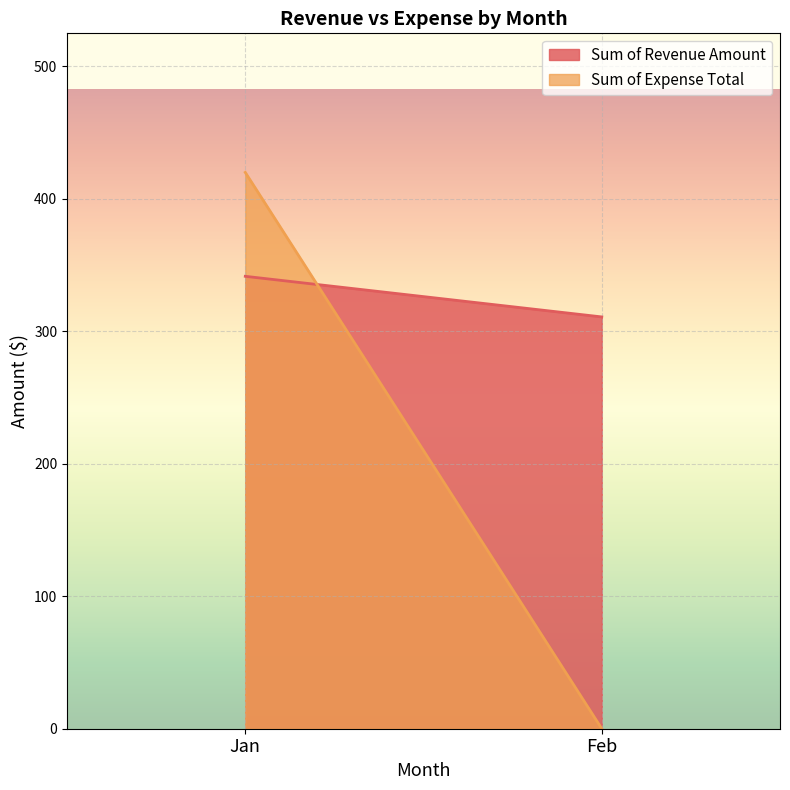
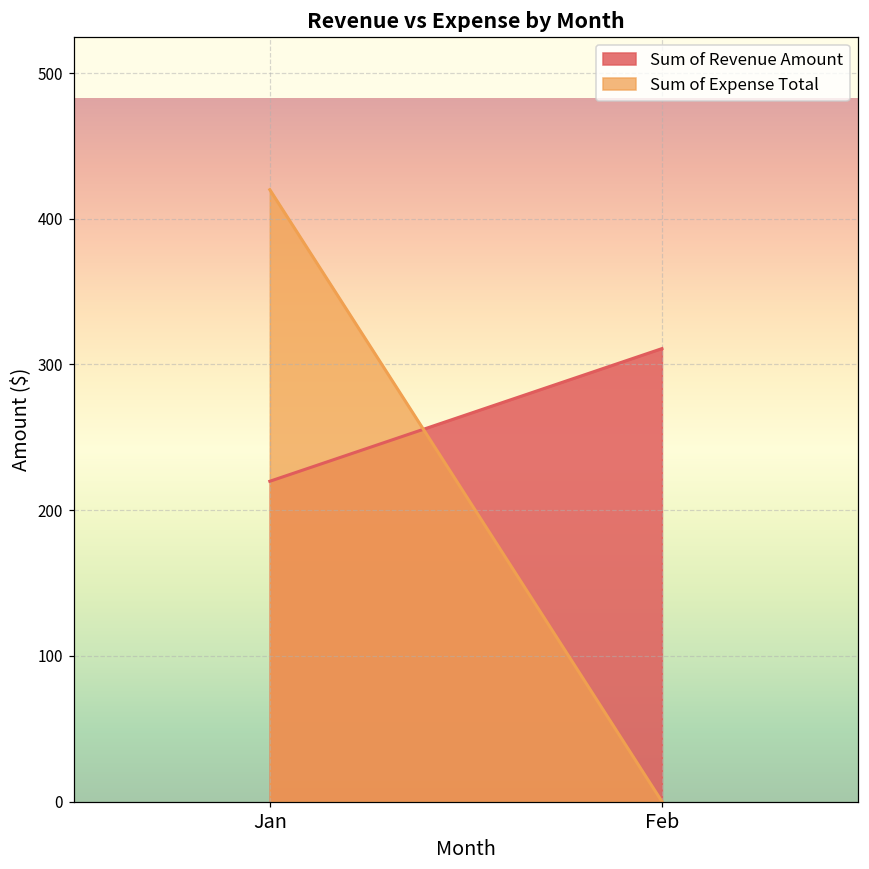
Sum of Revenue Amount, Jan: 342 -> 220
